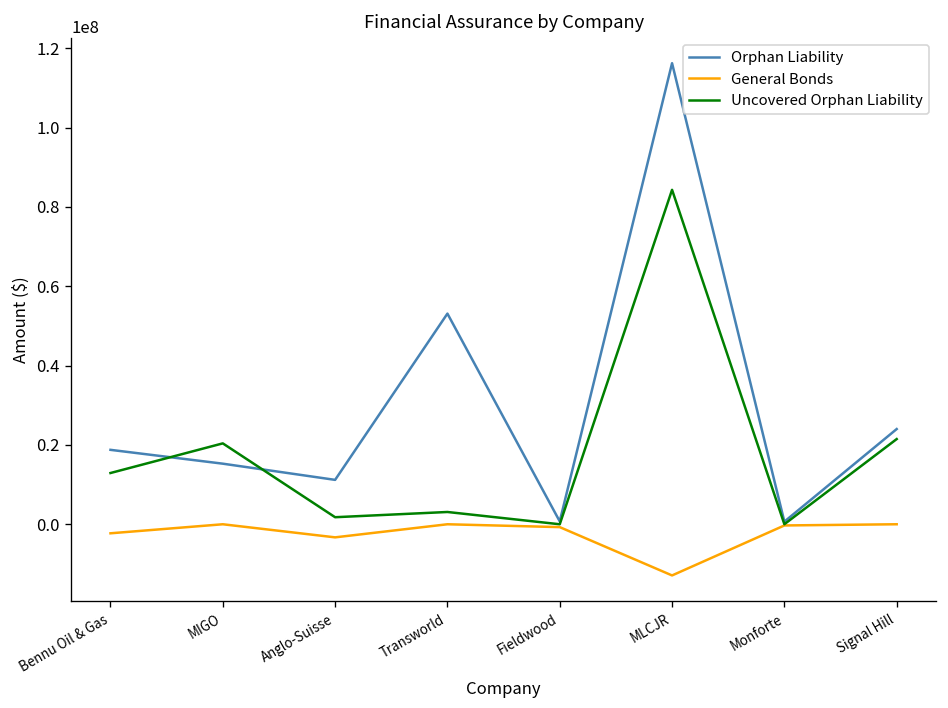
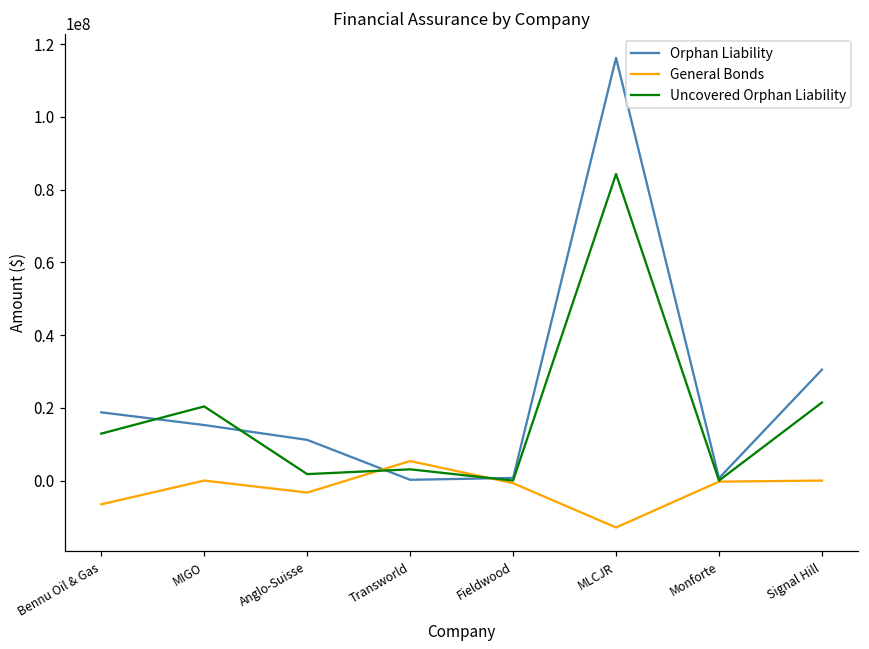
General Bonds, Bennu Oil & Gas: -2000000 -> -7000000
Orphan Liability, Transworld: 53000000 -> 0
General Bonds, Transworld: 0 -> 5000000
Orphan Liability, Signal Hill: 24000000 -> 31000000
